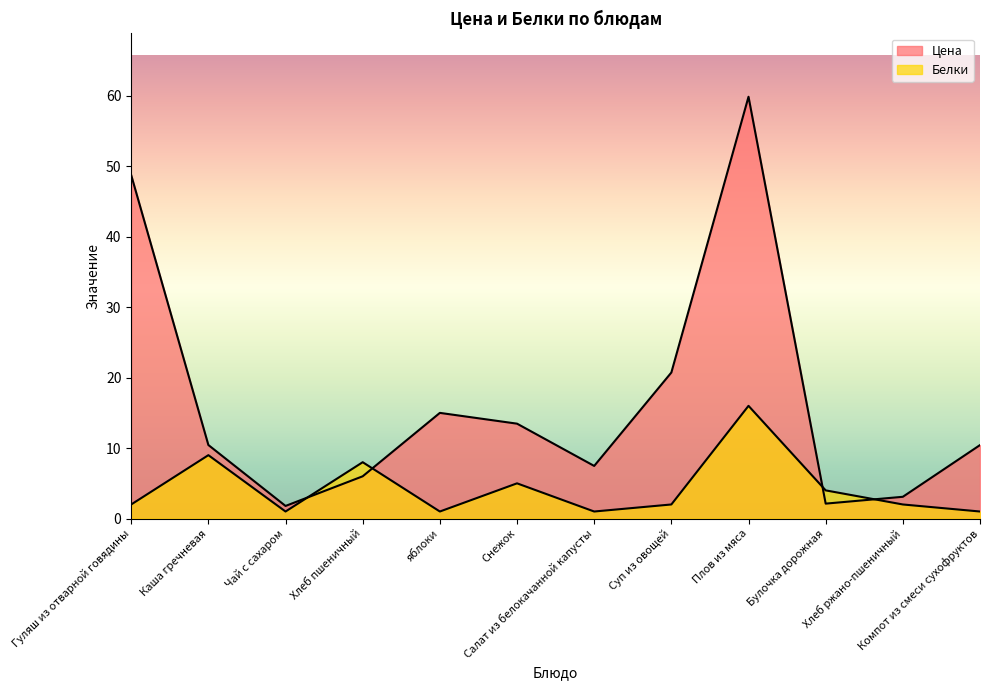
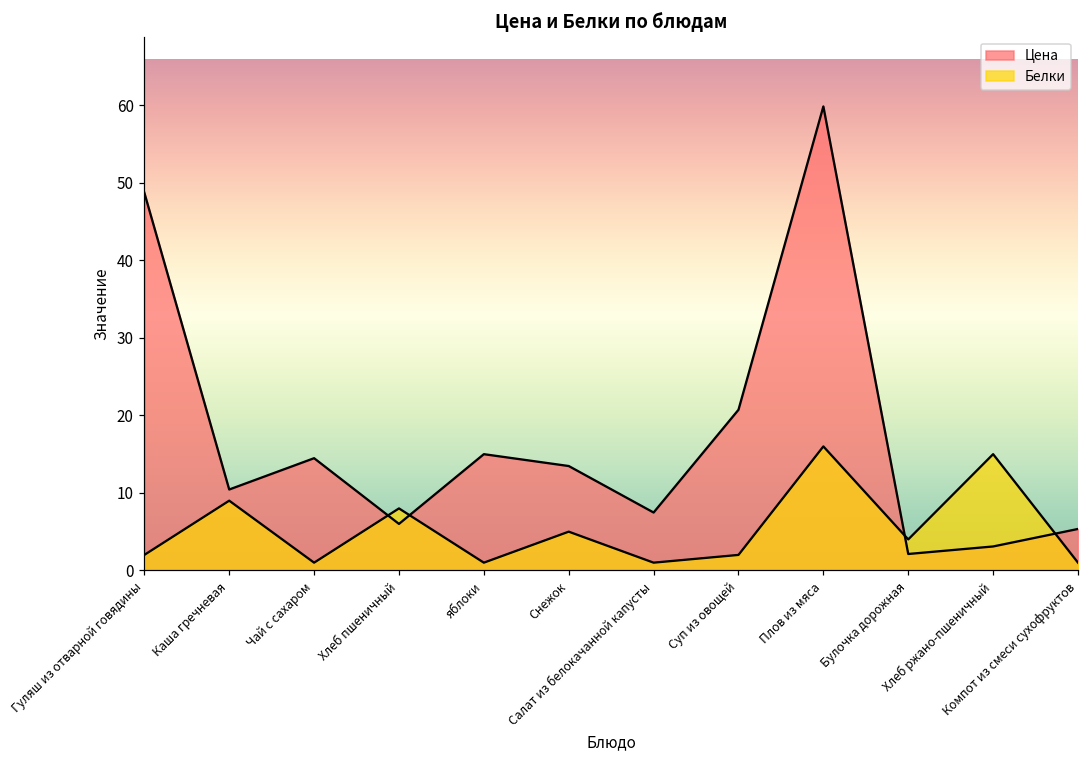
Цена, Чай с сахаром: 2 -> 14
Белки, Хлеб ржано-пшеничный: 2 -> 15
Цена, Компот из смеси сухофруктов: 10 -> 5
